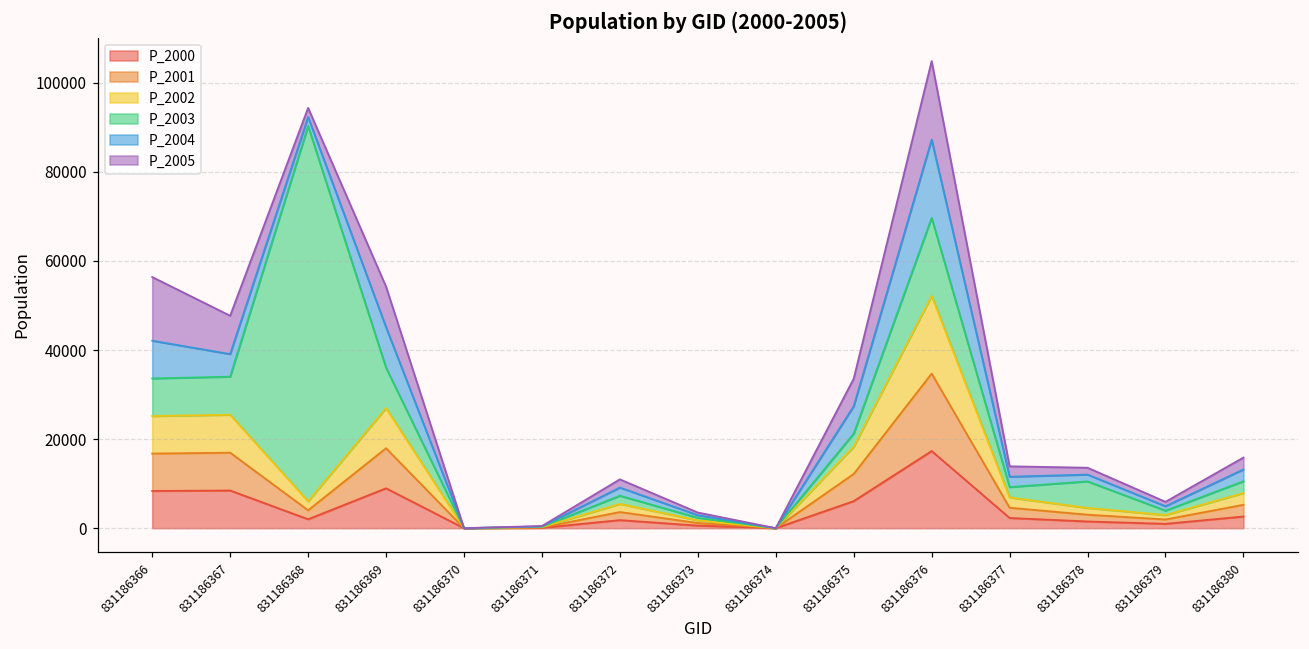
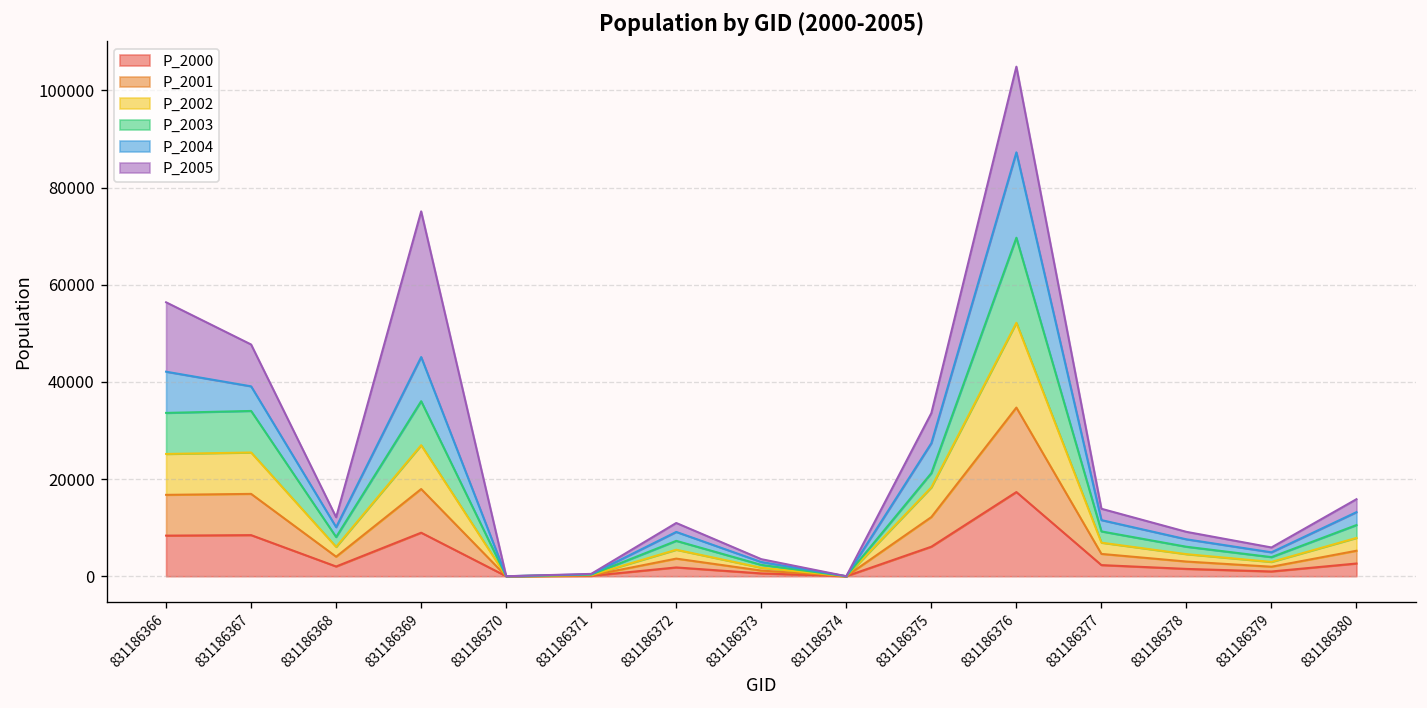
P_2003, 831186368: 84000 -> 2000
P_2005, 831186369: 9000 -> 30000
P_2003, 831186378: 6000 -> 2000
